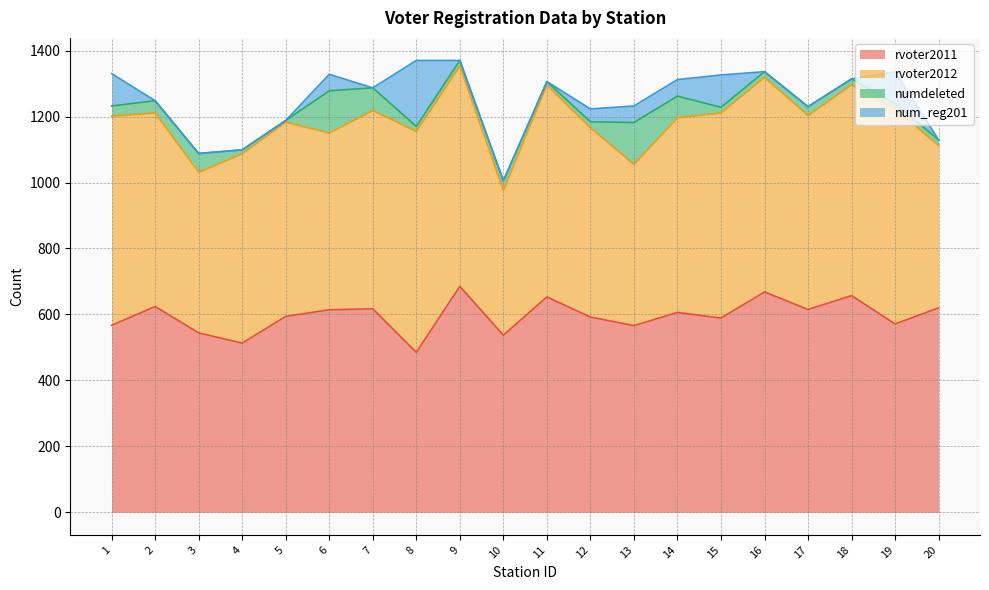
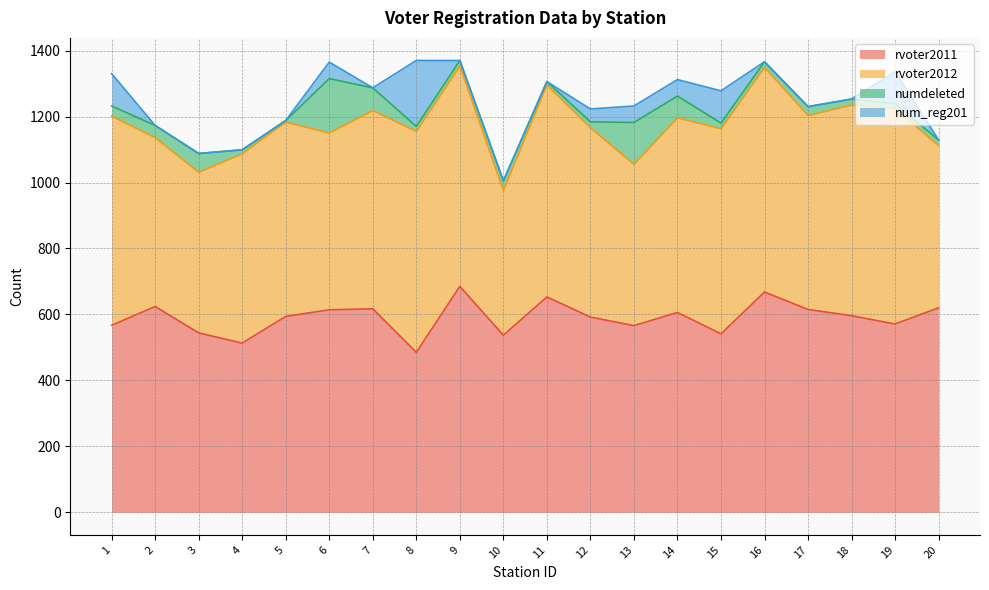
rvoter2012, 2: 590 -> 510
numdeleted, 6: 130 -> 170
rvoter2011, 15: 590 -> 540
rvoter2012, 16: 650 -> 680
rvoter2011, 18: 660 -> 600
